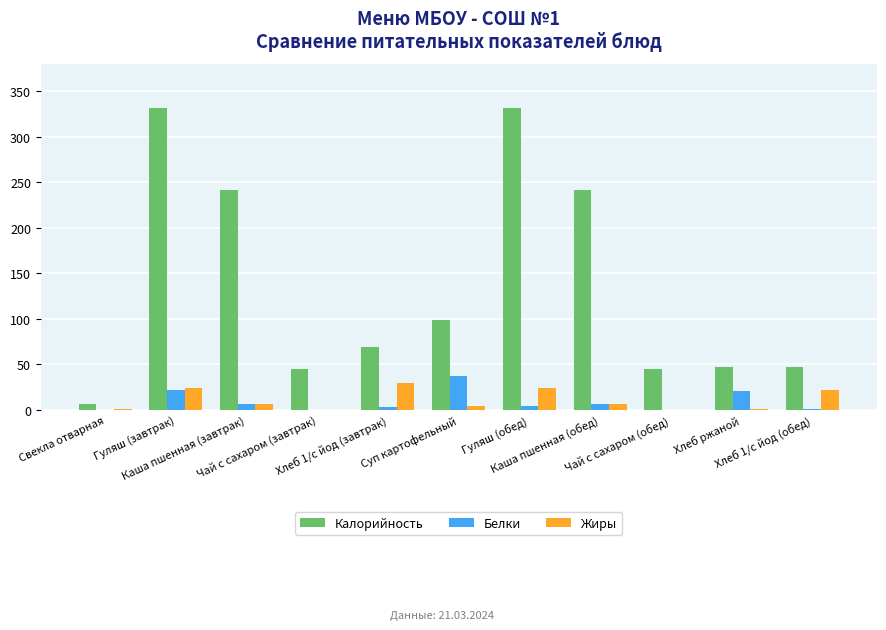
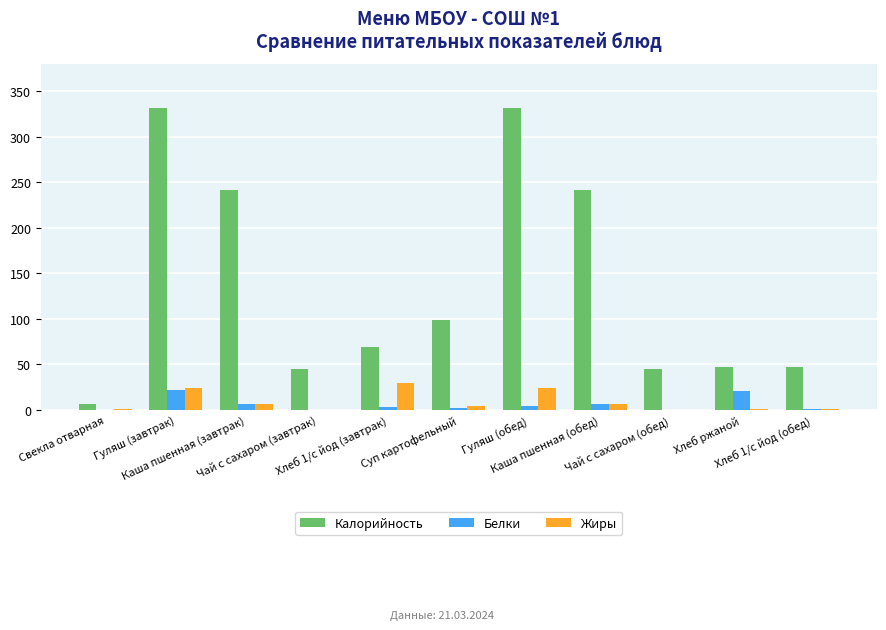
Белки, Суп картофельный: 40 -> 0
Жиры, Хлеб 1/с йод (обед): 20 -> 0
